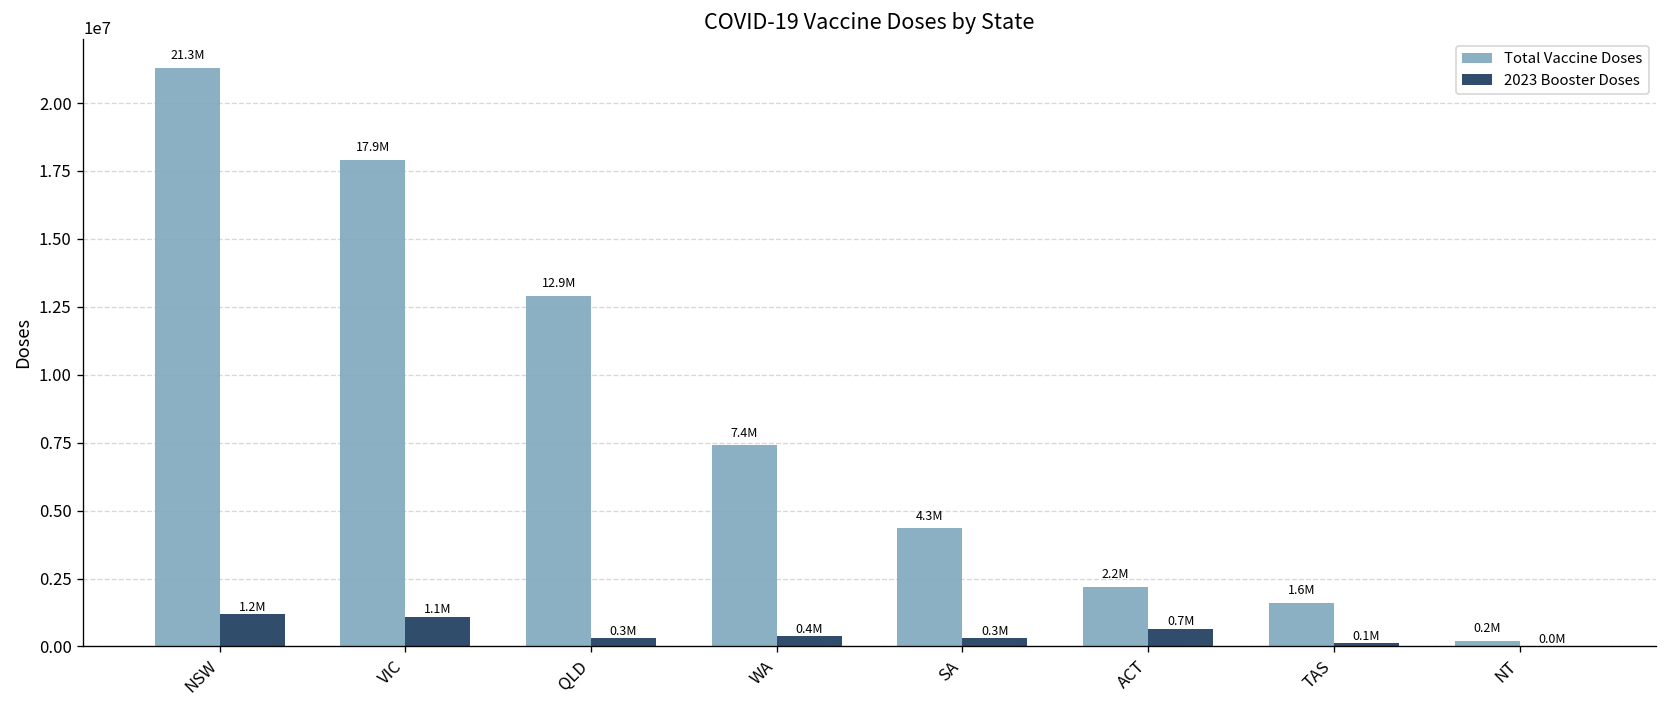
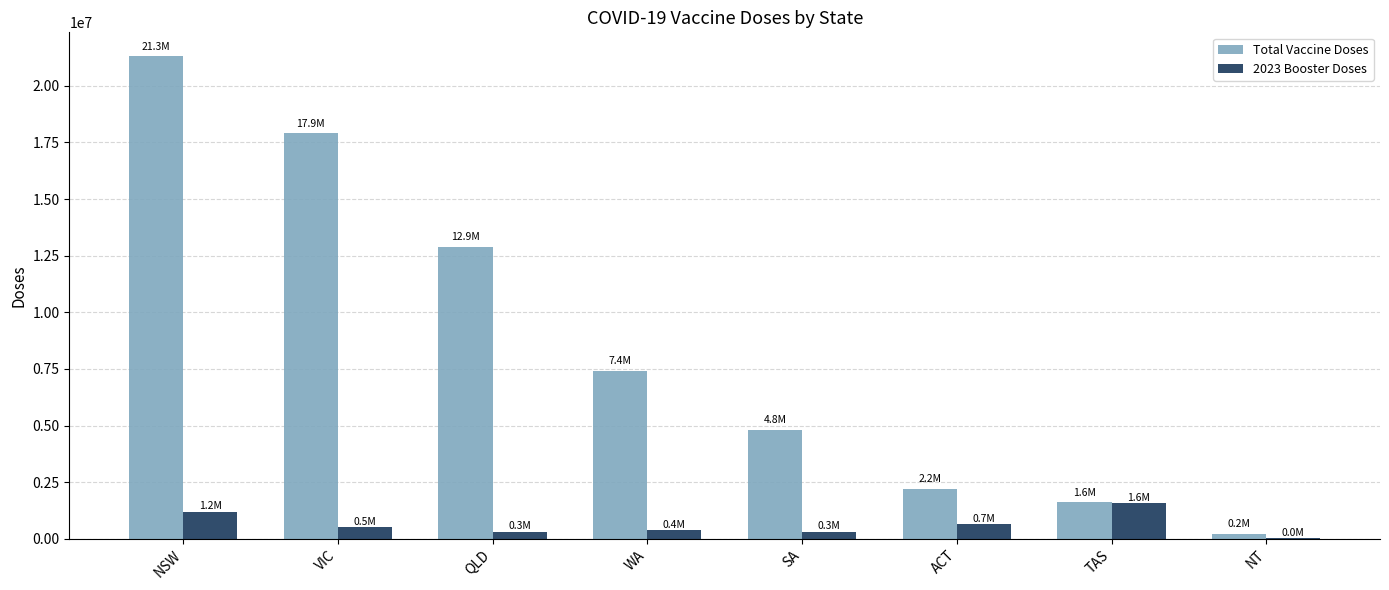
2023 Booster Doses, VIC: 1.1M -> 0.5M
Total Vaccine Doses, SA: 4.3M -> 4.8M
2023 Booster Doses, TAS: 0.1M -> 1.6M
